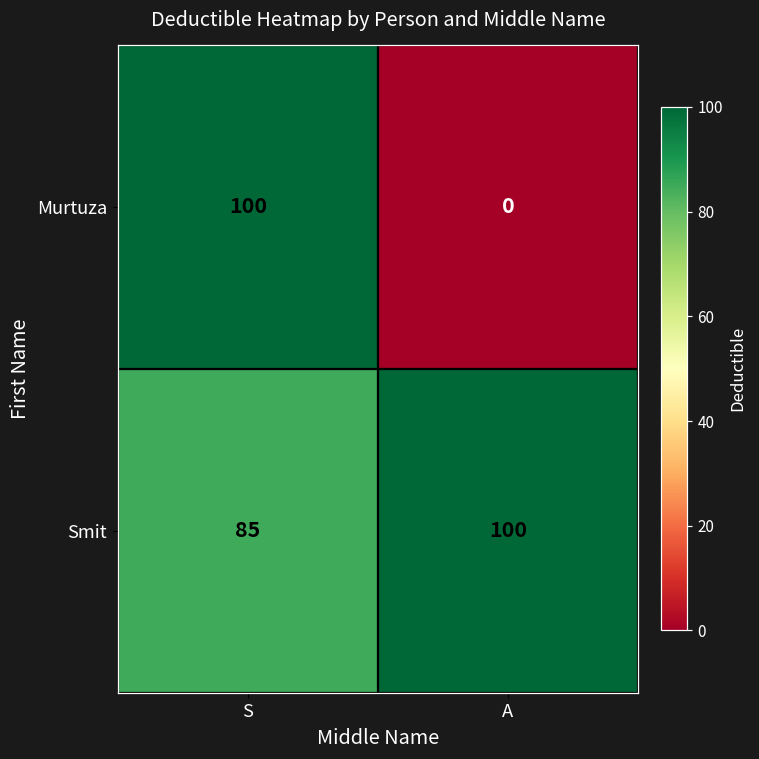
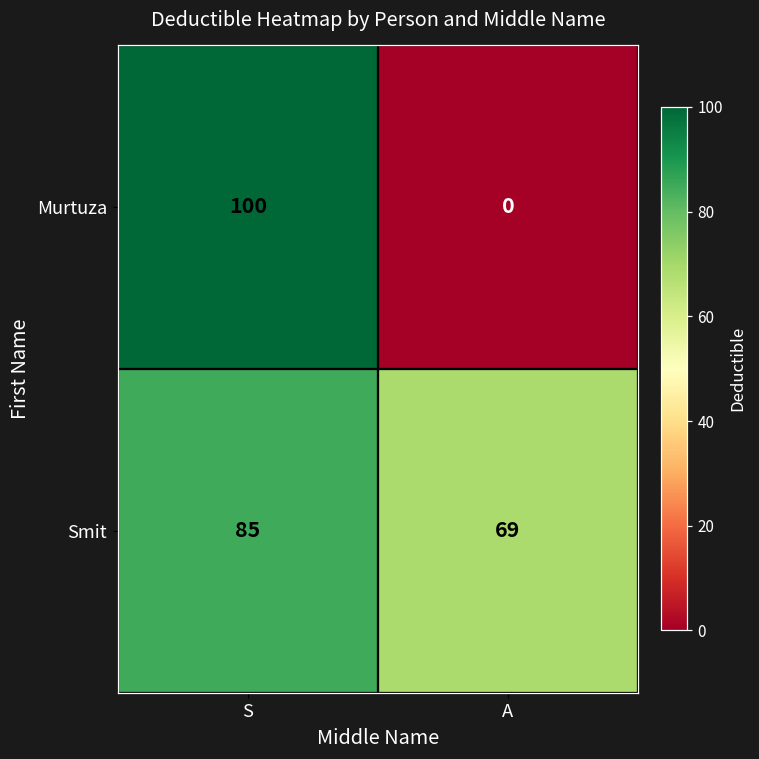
Smit, A: 100 -> 69
